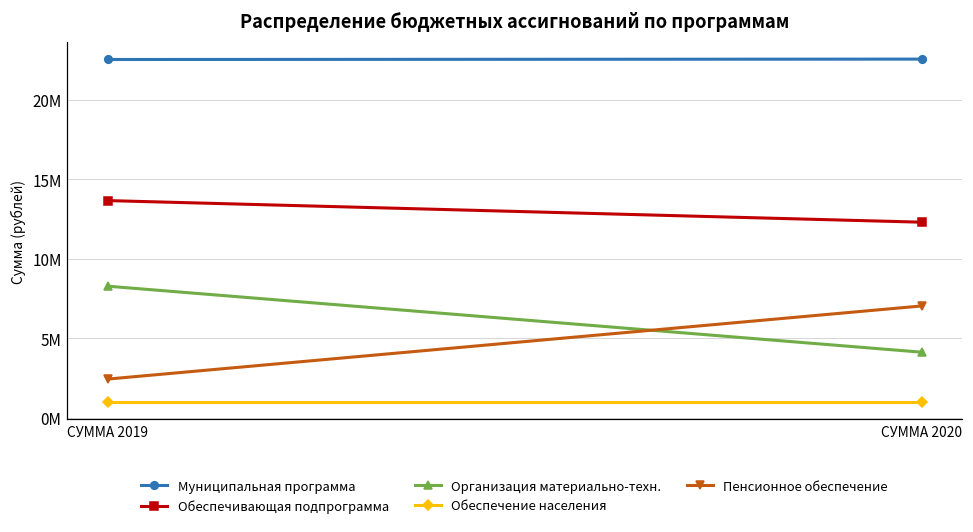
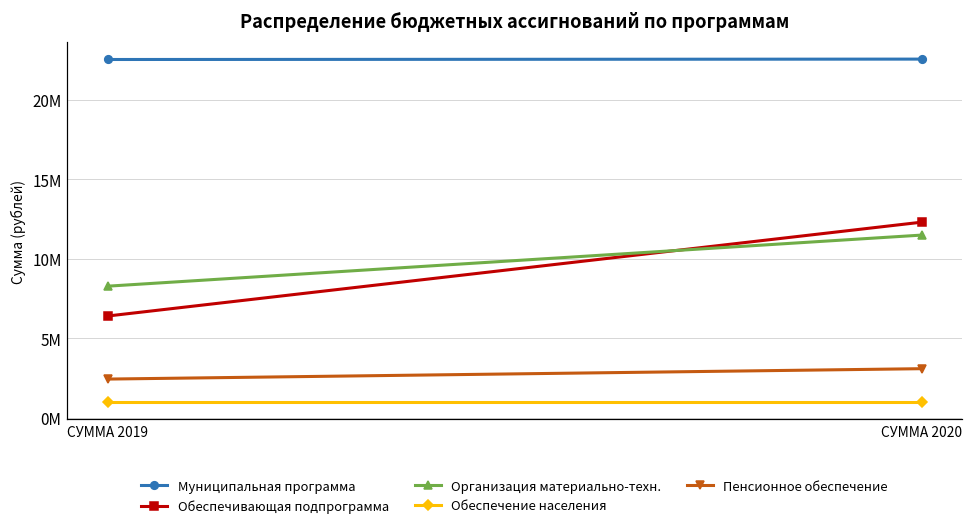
Обеспечивающая подпрограмма, СУММА 2019: 13700000 -> 6400000
Организация материально-техн., СУММА 2020: 4100000 -> 11500000
Пенсионное обеспечение, СУММА 2020: 7000000 -> 3100000
